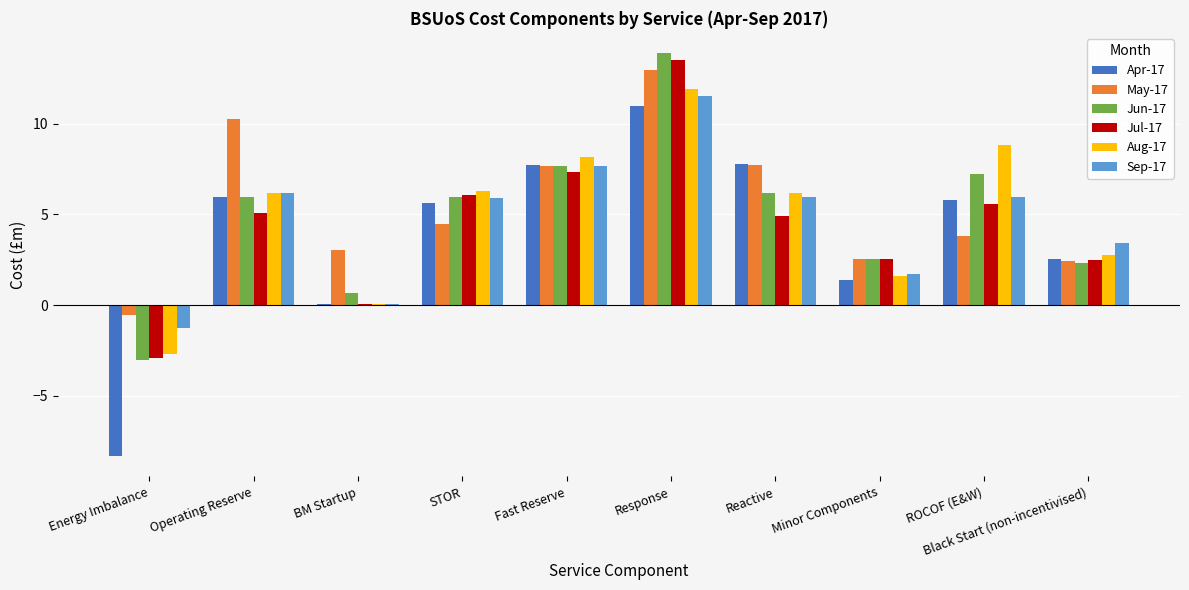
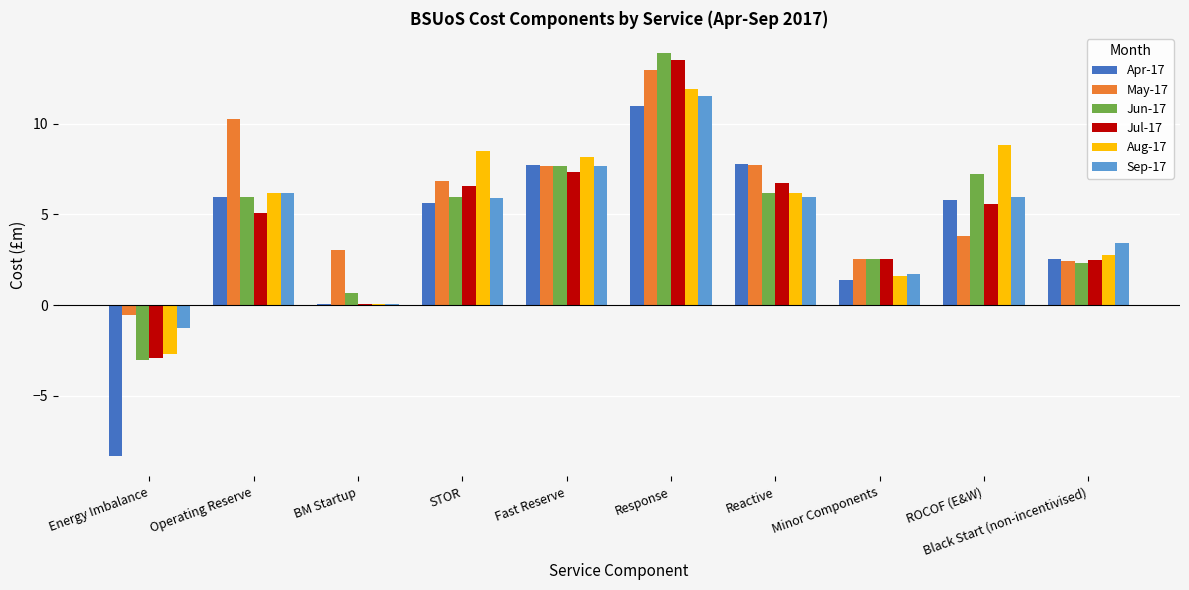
May-17, STOR: 4.5 -> 6.8
Jul-17, STOR: 6.1 -> 6.6
Aug-17, STOR: 6.3 -> 8.5
Jul-17, Reactive: 4.9 -> 6.7
